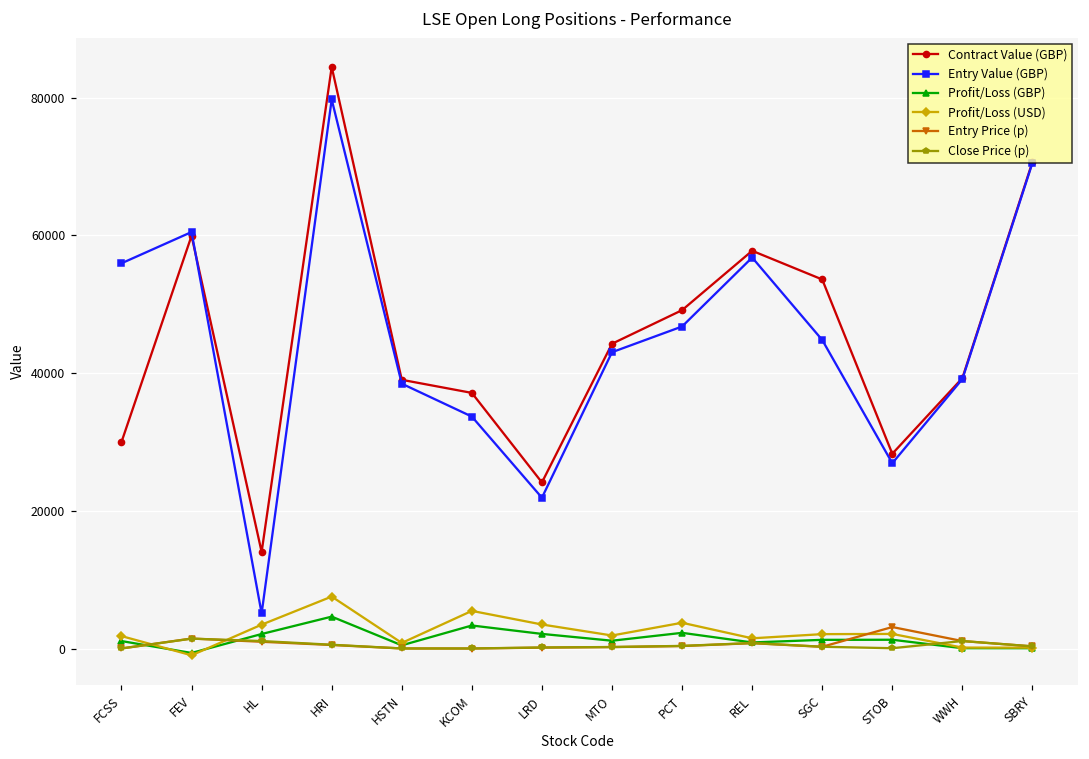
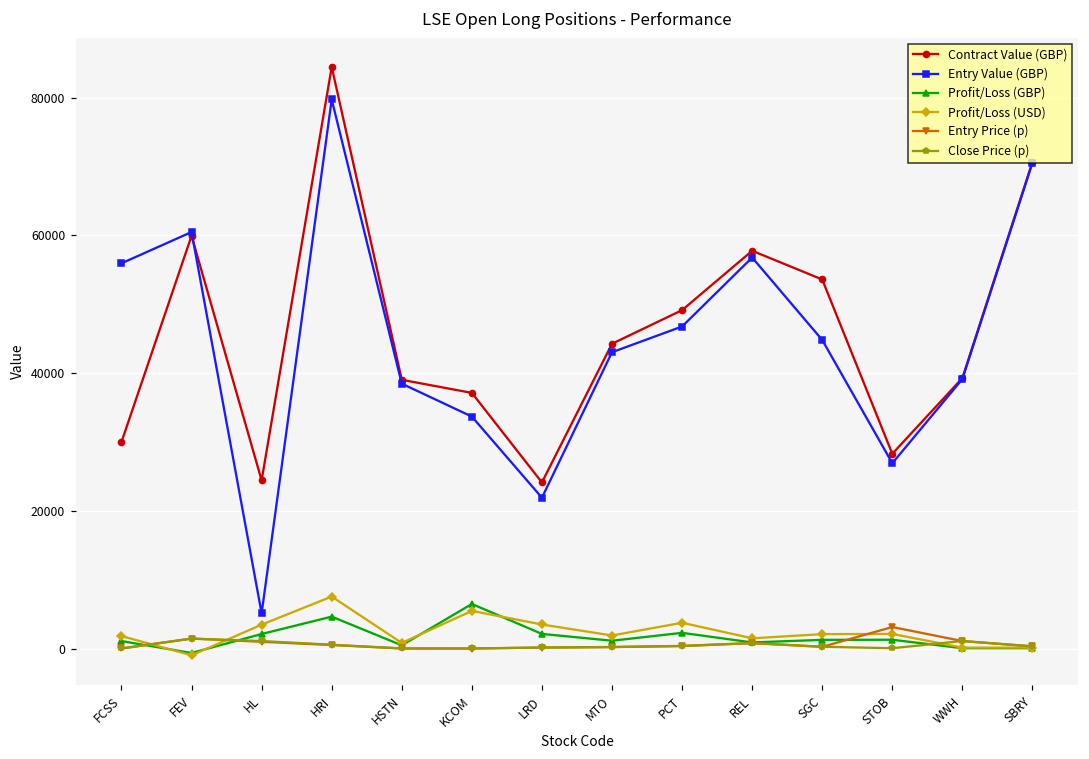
Contract Value (GBP), HL: 14000 -> 24000
Profit/Loss (GBP), KCOM: 3000 -> 7000
